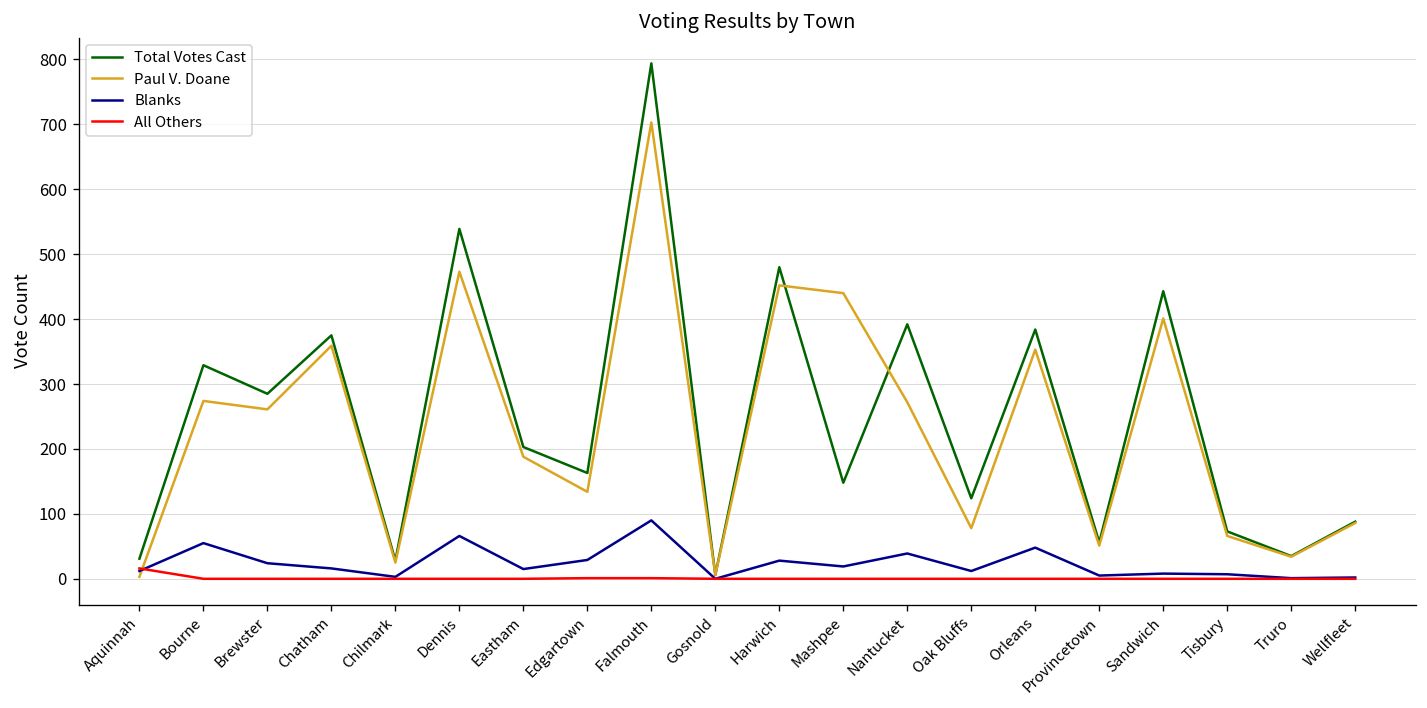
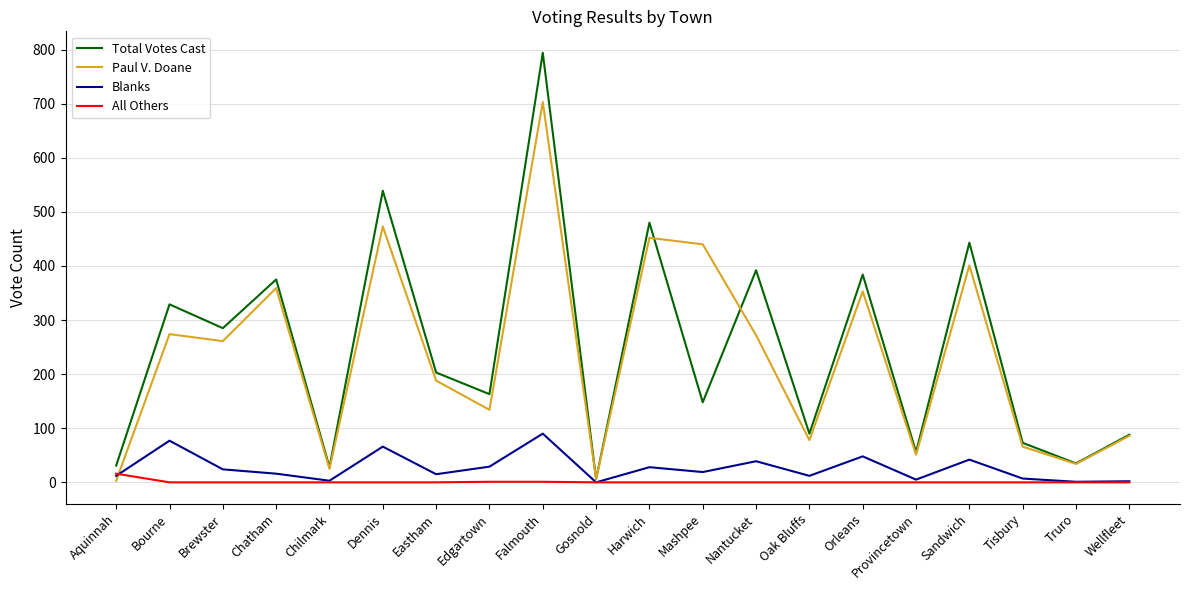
Blanks, Bourne: 60 -> 80
Total Votes Cast, Oak Bluffs: 120 -> 90
Blanks, Sandwich: 10 -> 40
